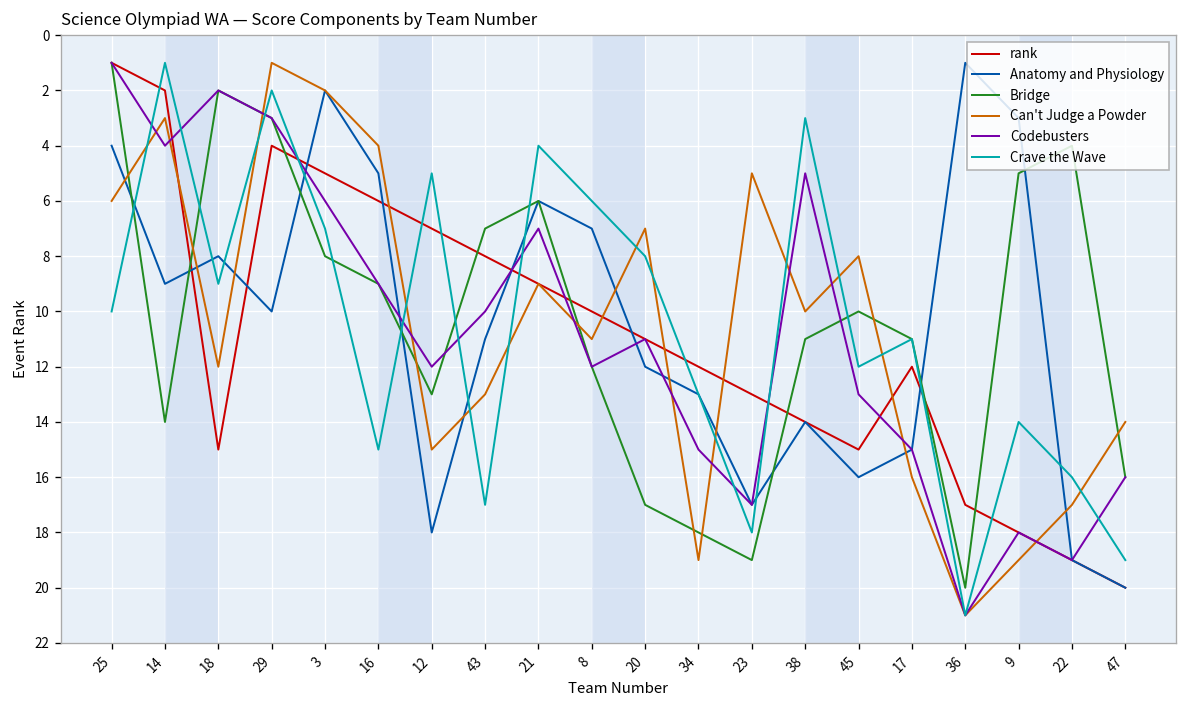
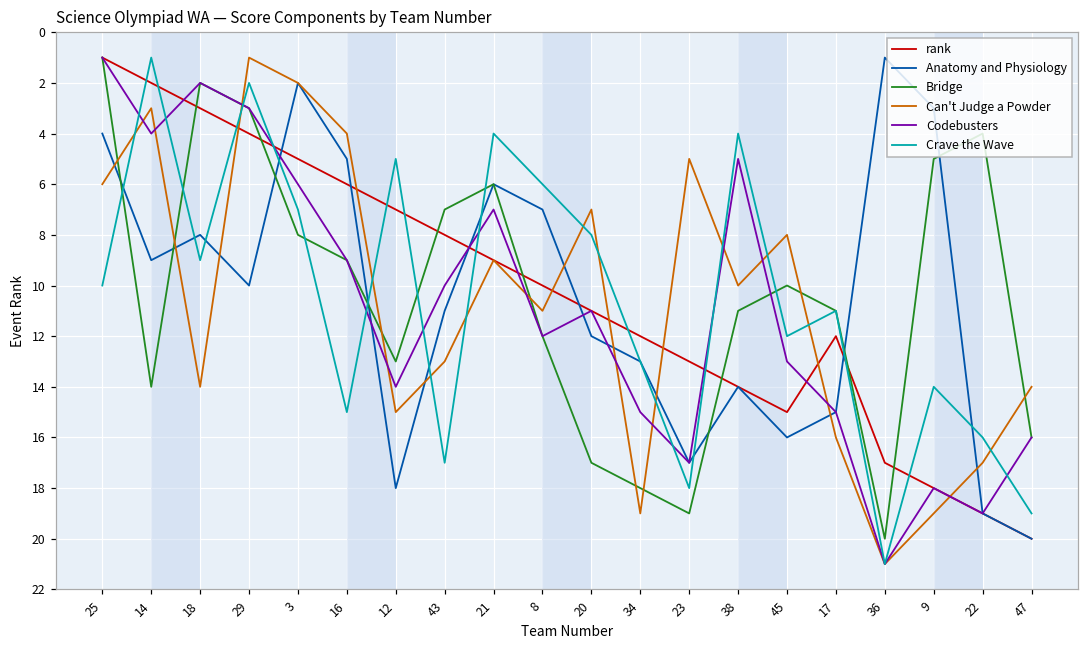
rank, 18: 15 -> 3
Can't Judge a Powder, 18: 12 -> 14
Codebusters, 12: 12 -> 14
Crave the Wave, 38: 3 -> 4
